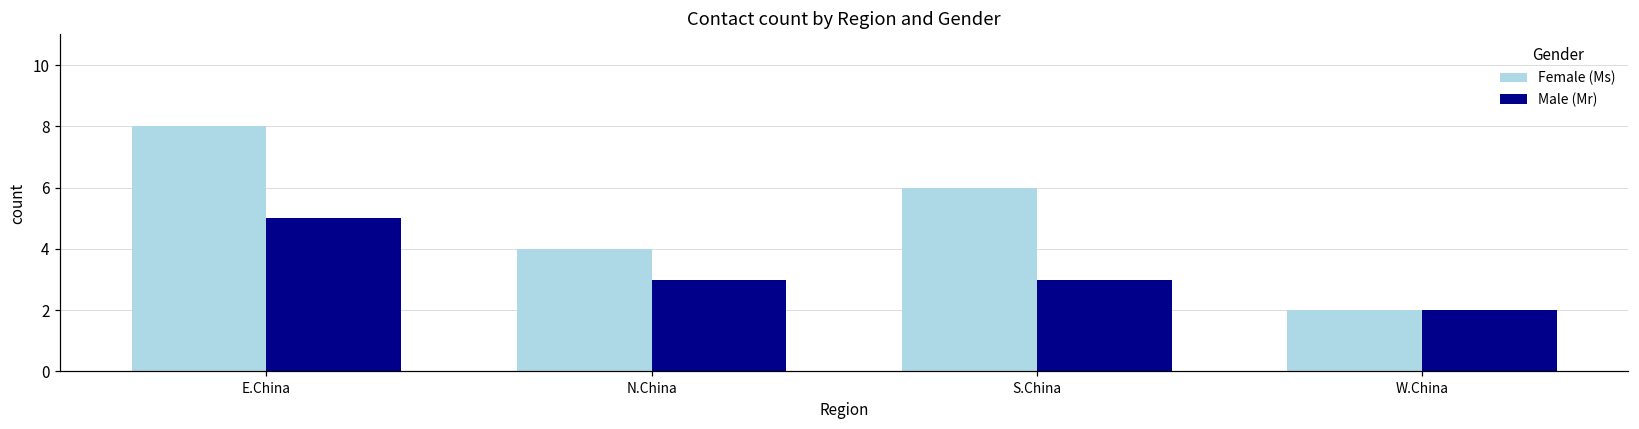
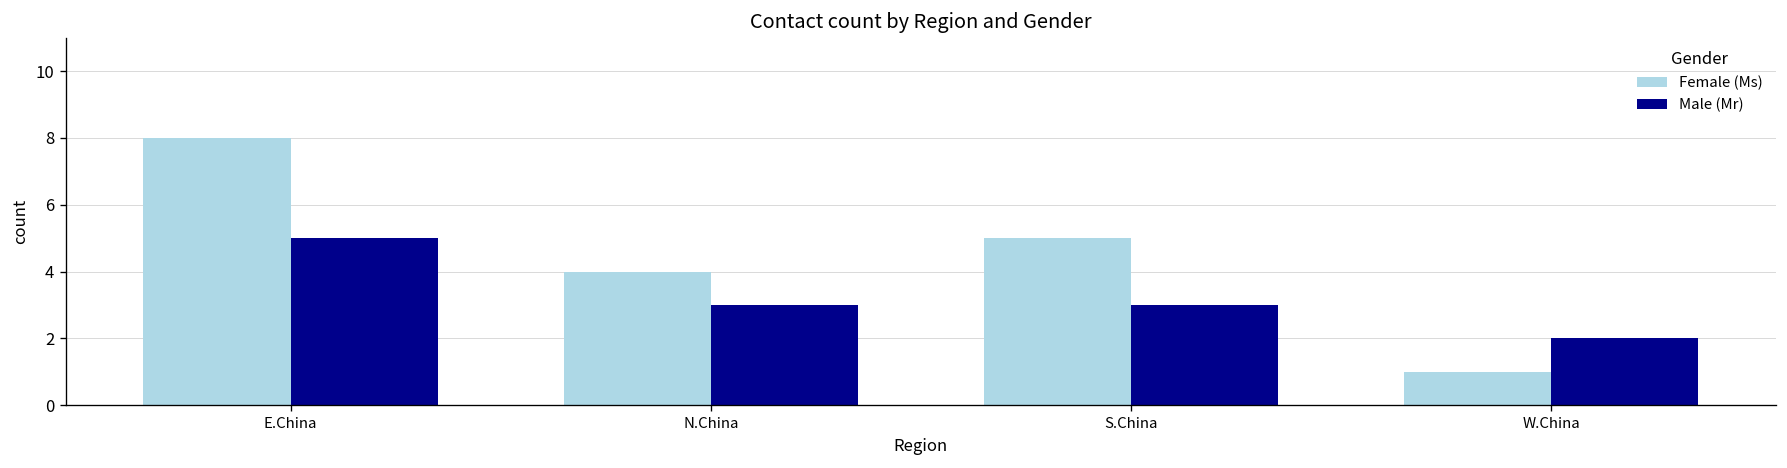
Female (Ms), S.China: 6 -> 5
Female (Ms), W.China: 2 -> 1
